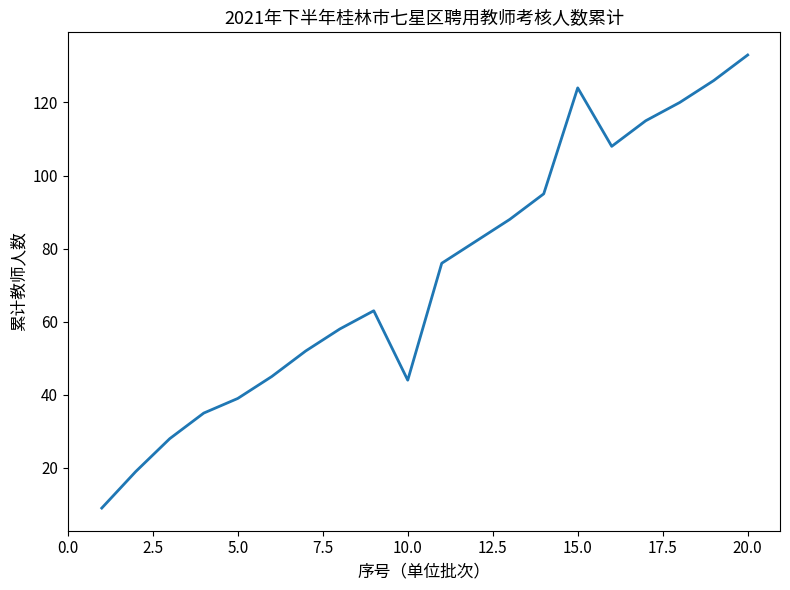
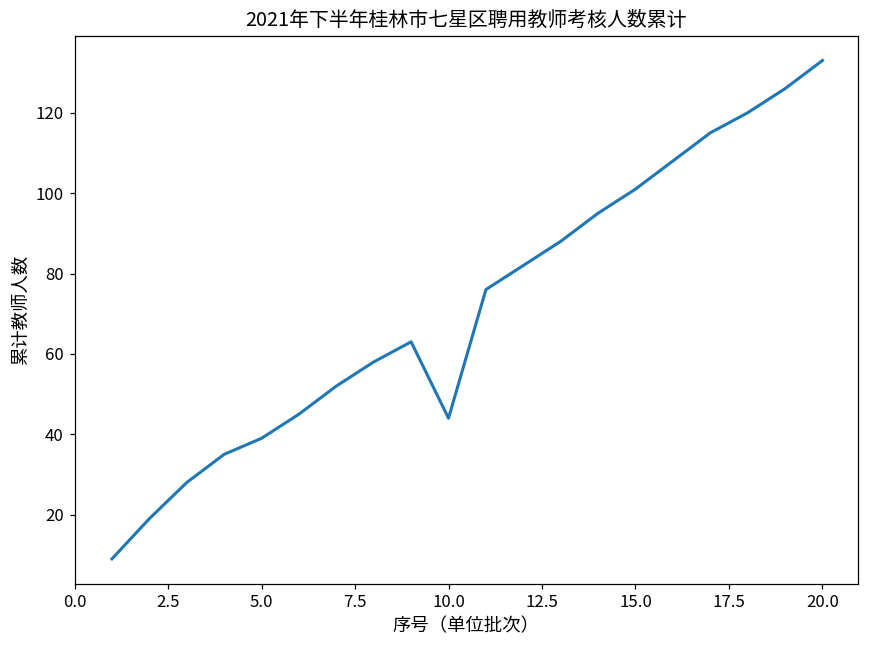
15.0: 124 -> 101
